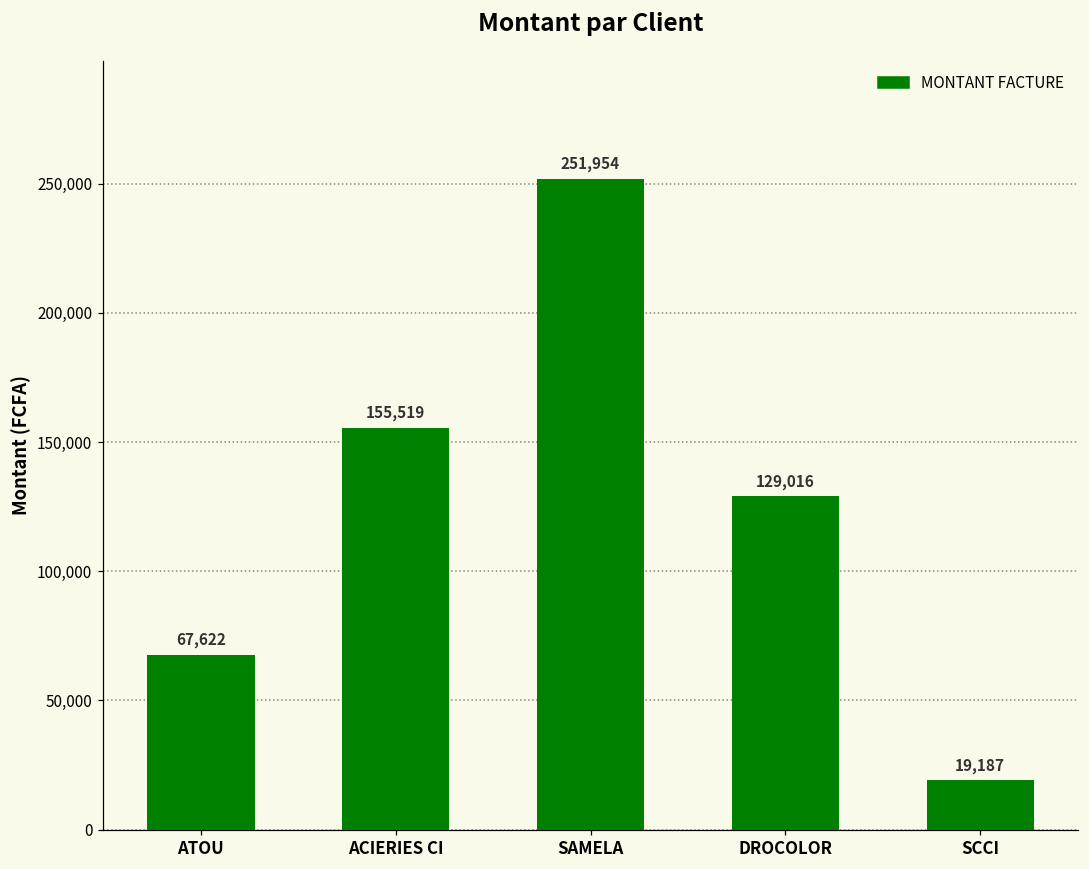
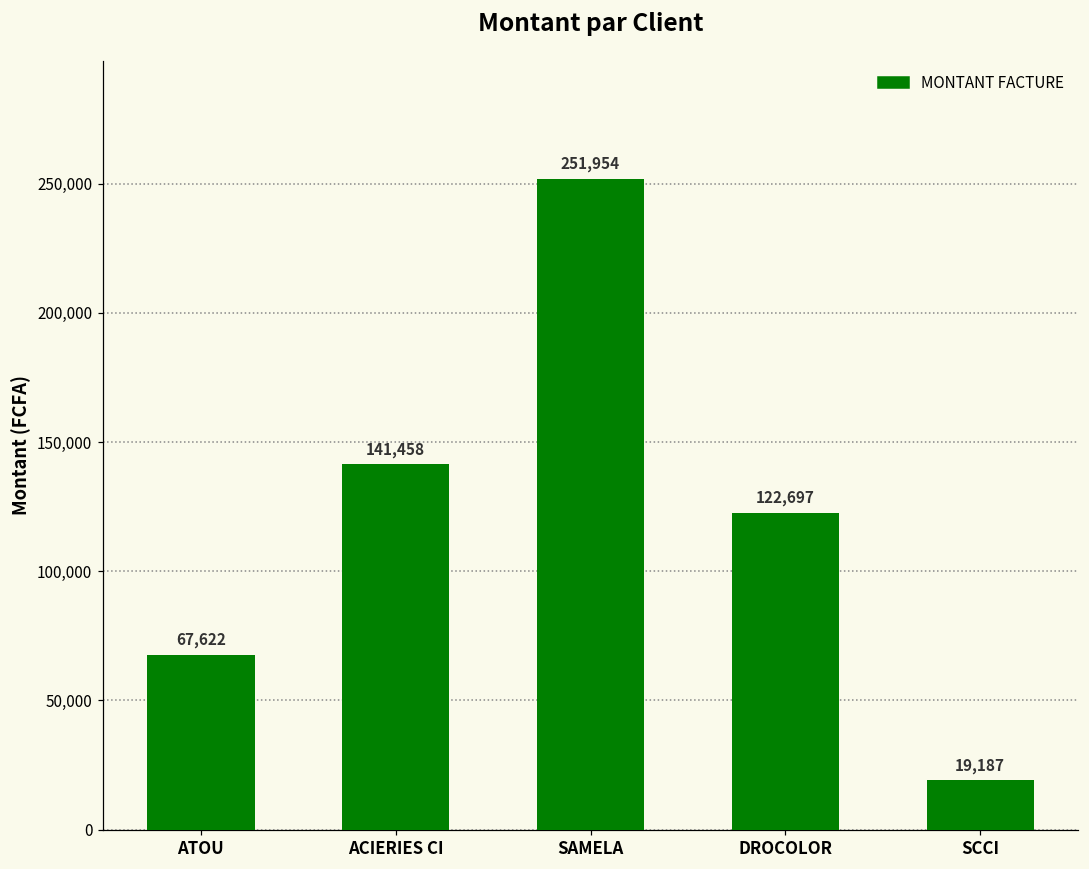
ACIERIES CI: 155,519 -> 141,458
DROCOLOR: 129,016 -> 122,697
